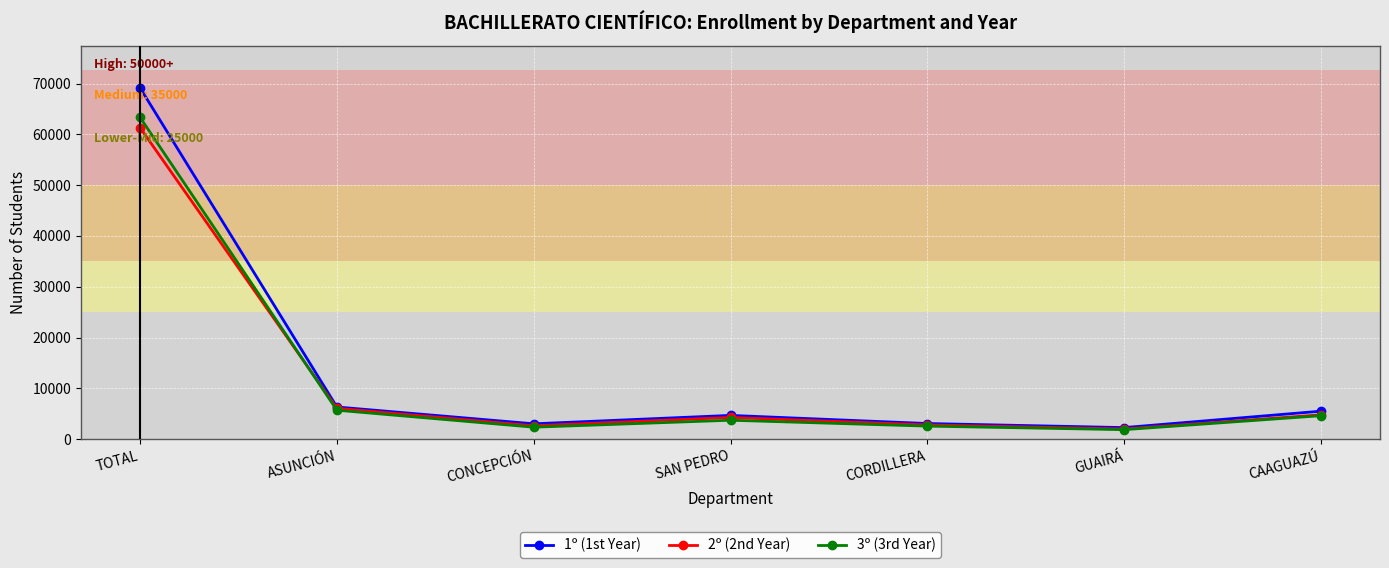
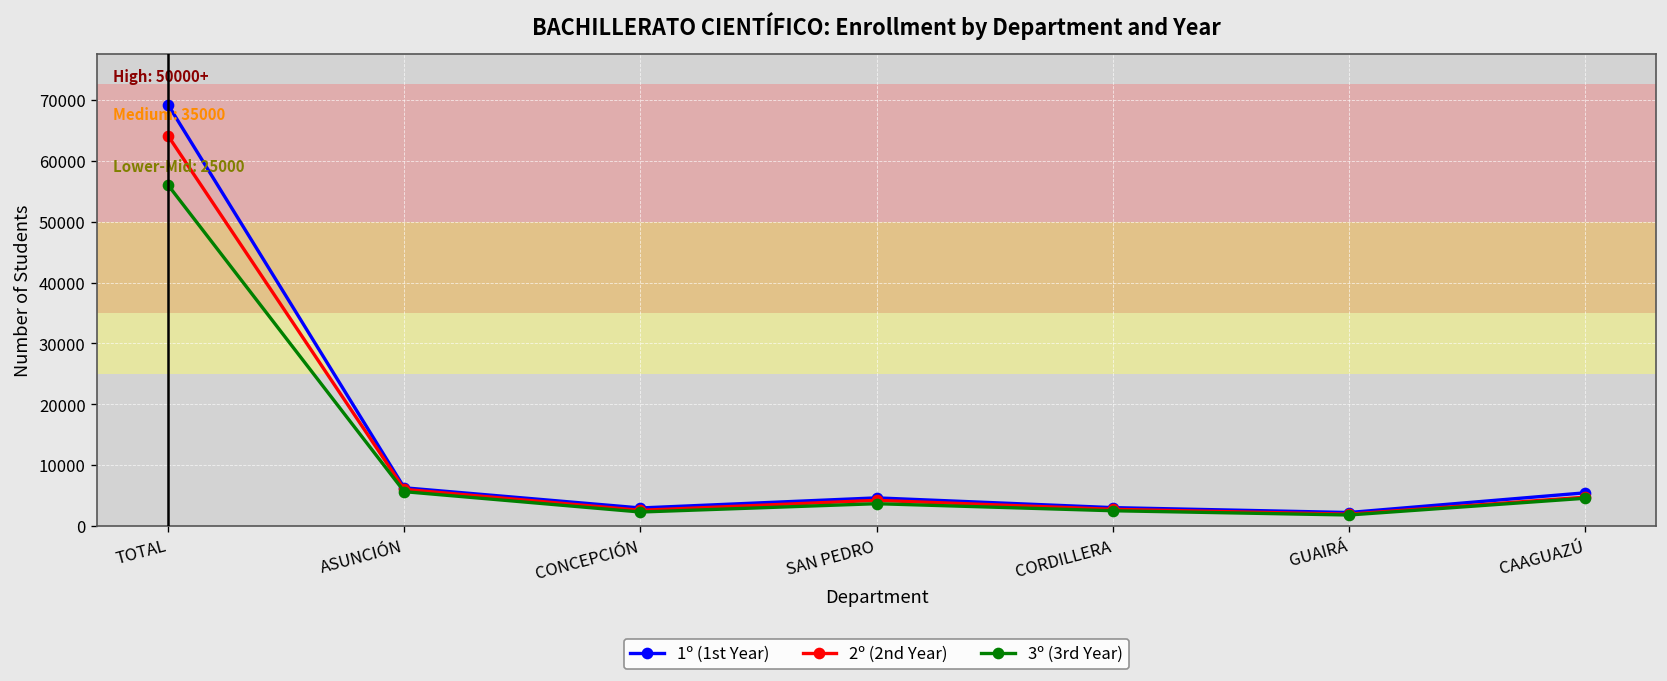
2º (2nd Year), TOTAL: 61000 -> 64000
3º (3rd Year), TOTAL: 63000 -> 56000
